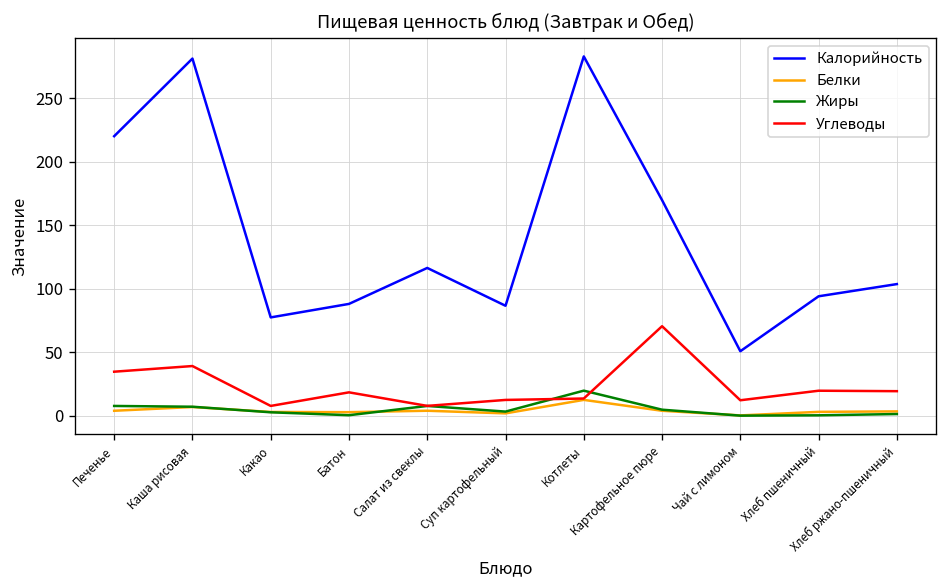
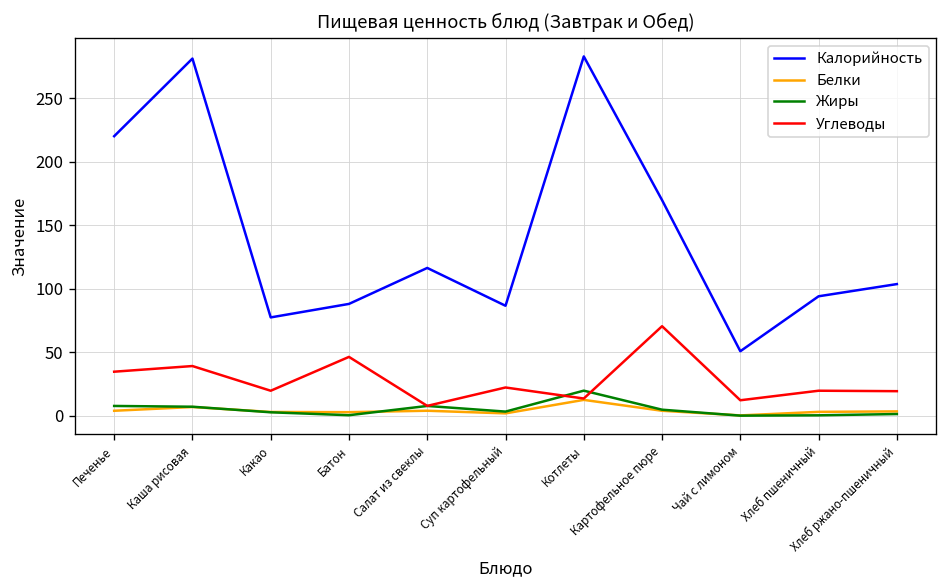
Углеводы, Какао: 8 -> 20
Углеводы, Батон: 18 -> 46
Углеводы, Суп картофельный: 12 -> 22
